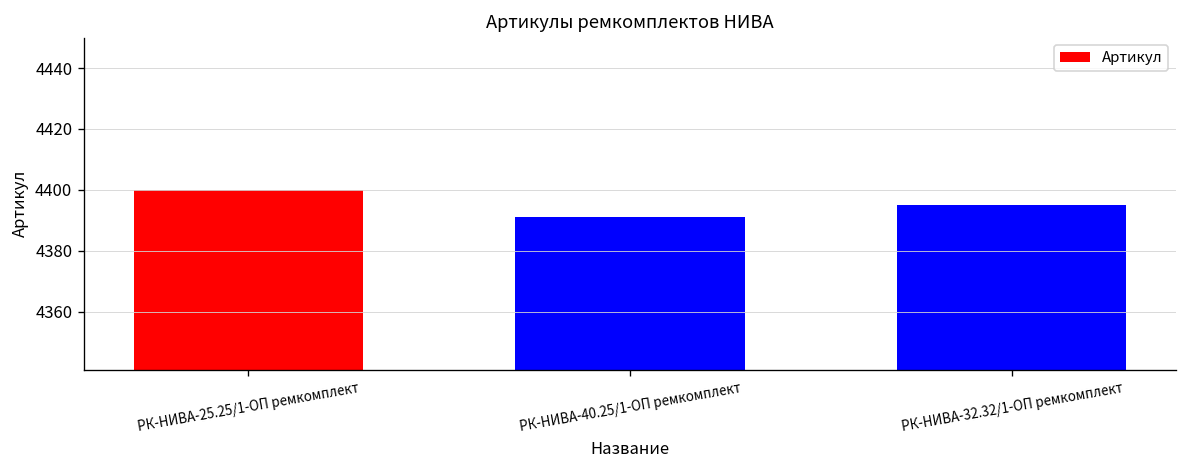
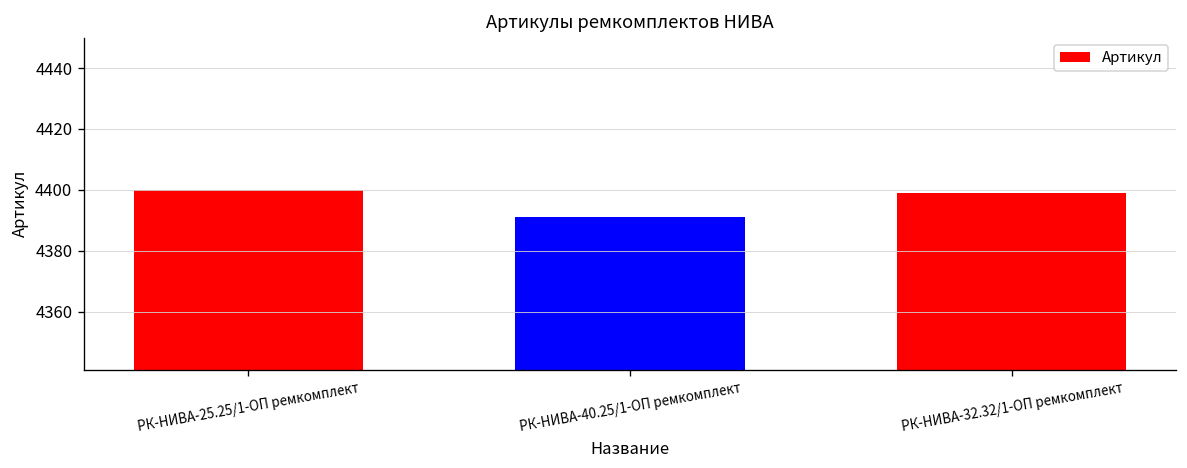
РК-НИВА-32.32/1-ОП ремкомплект: 4395 -> 4399
